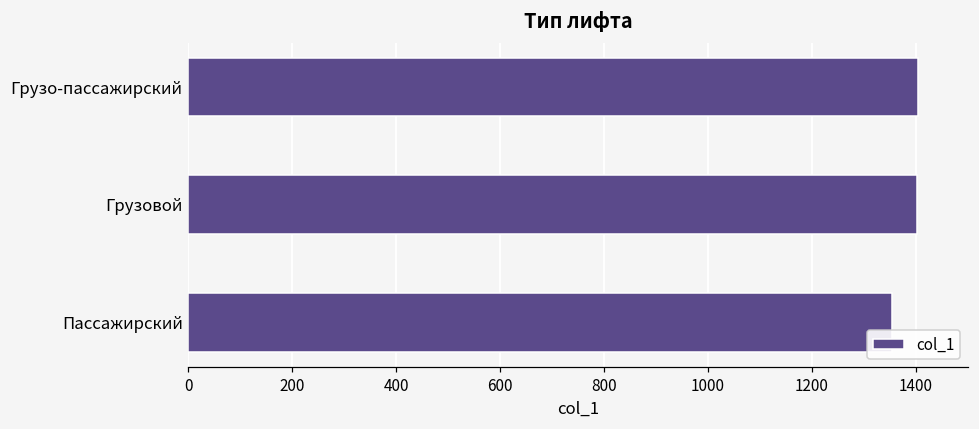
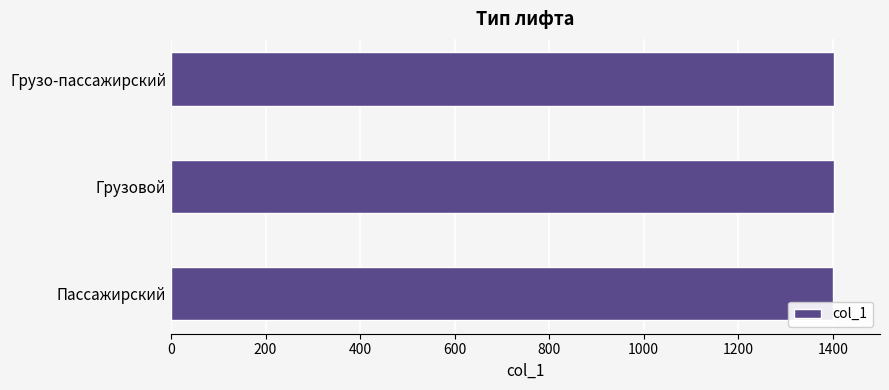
Пассажирский: 1350 -> 1400
